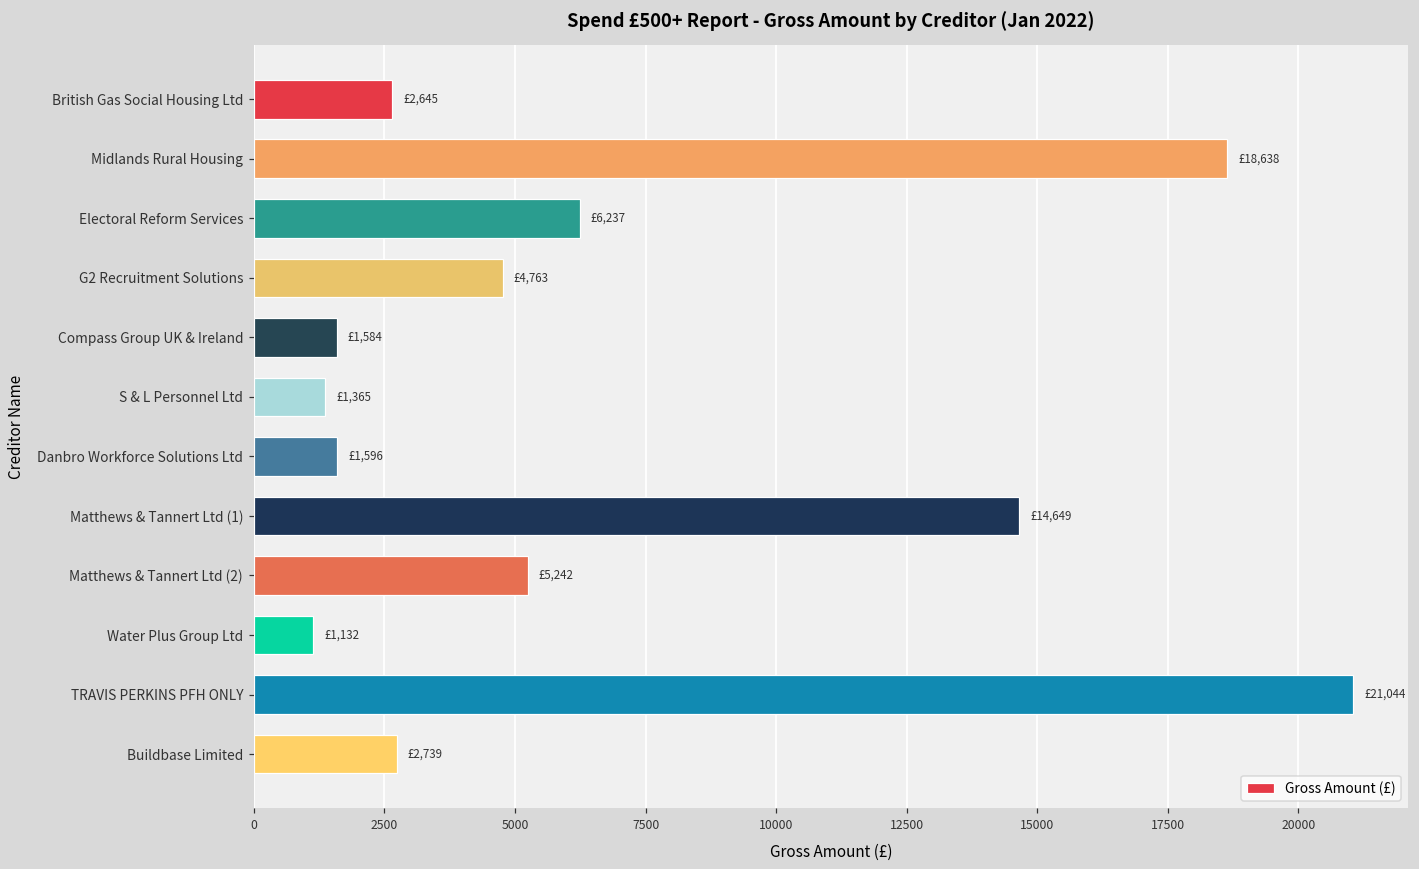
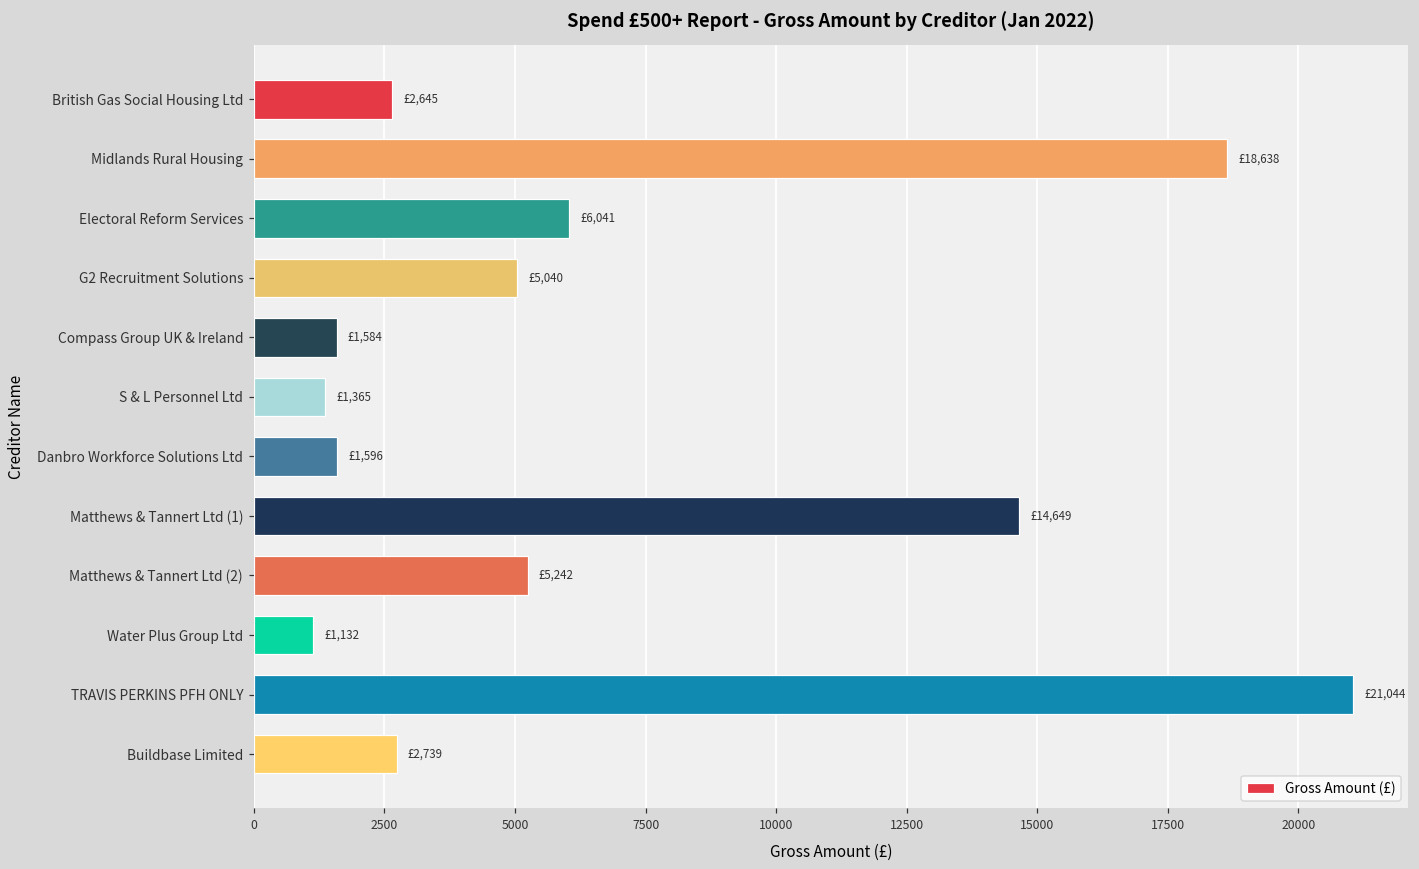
Electoral Reform Services: £6,237 -> £6,041
G2 Recruitment Solutions: £4,763 -> £5,040
